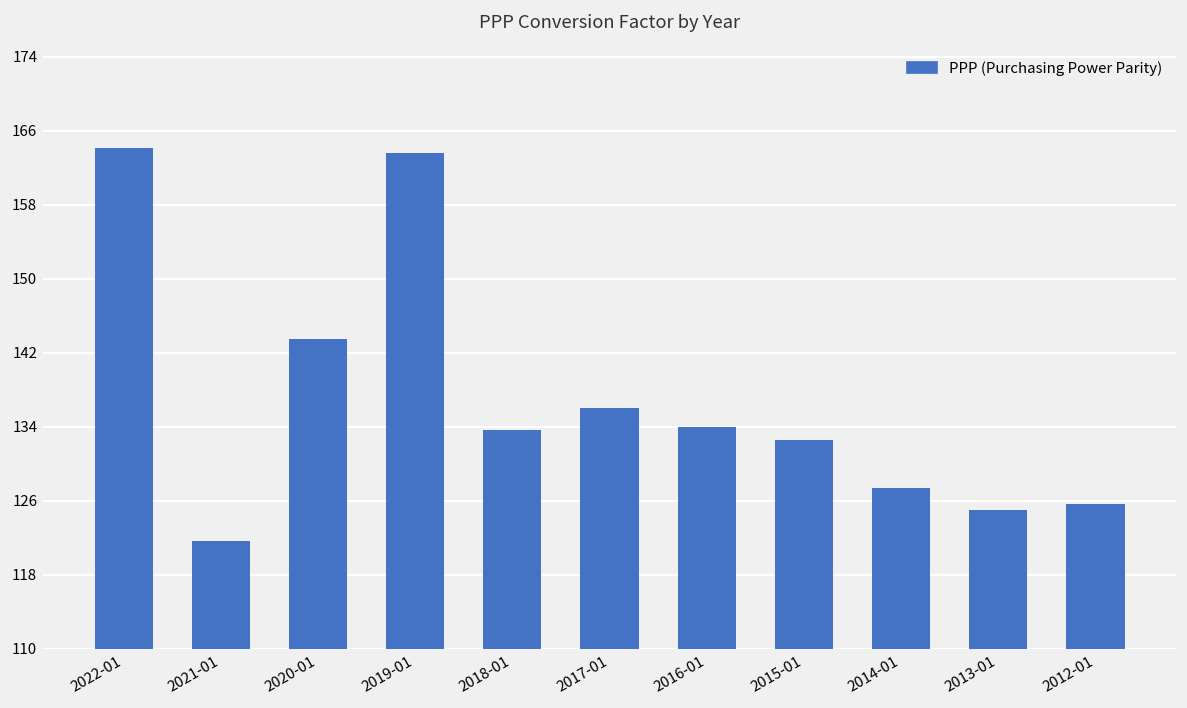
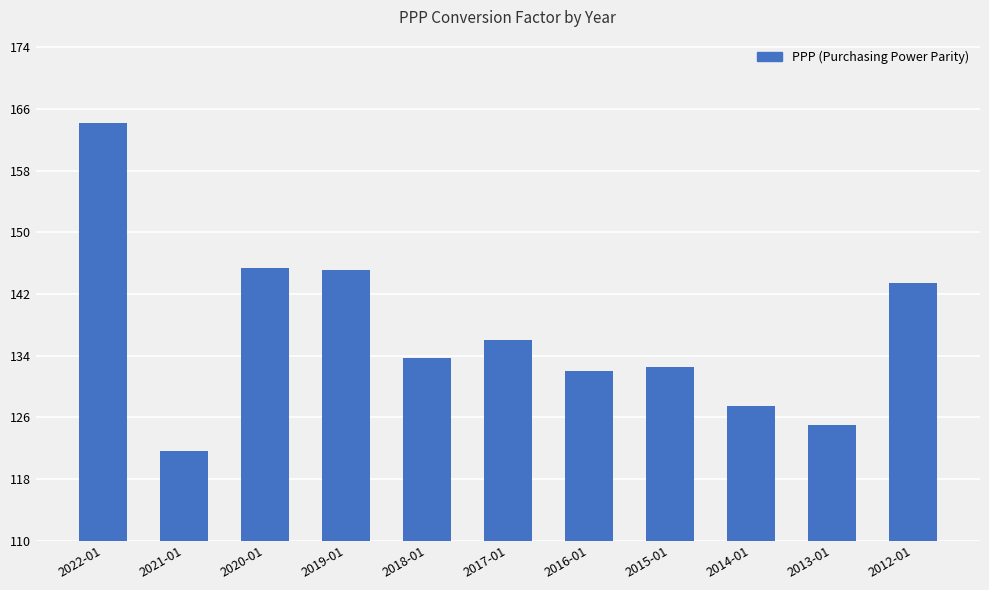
2020-01: 144 -> 145
2019-01: 164 -> 145
2016-01: 134 -> 132
2012-01: 126 -> 143
